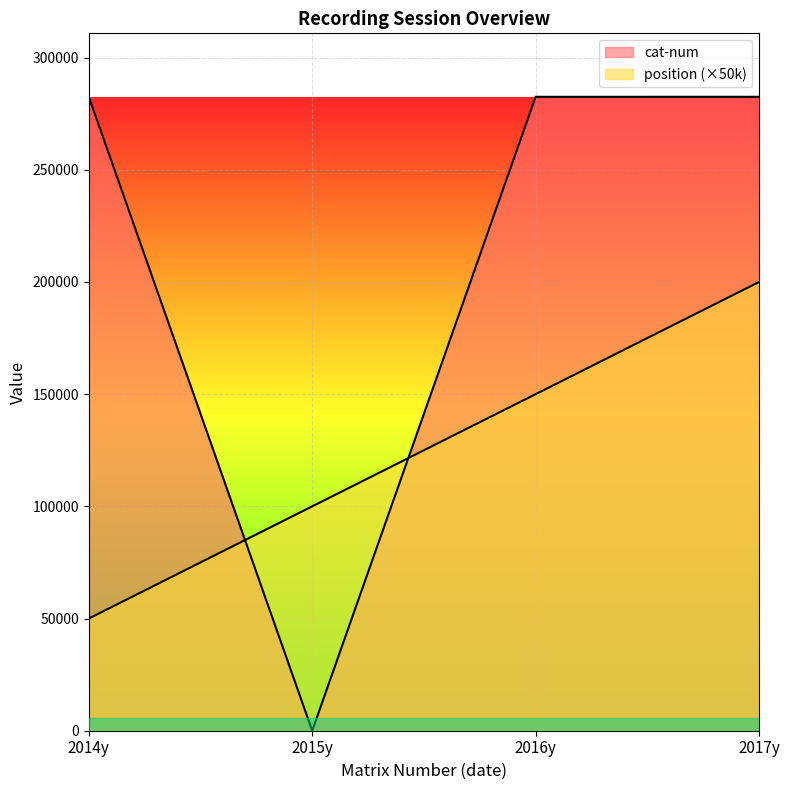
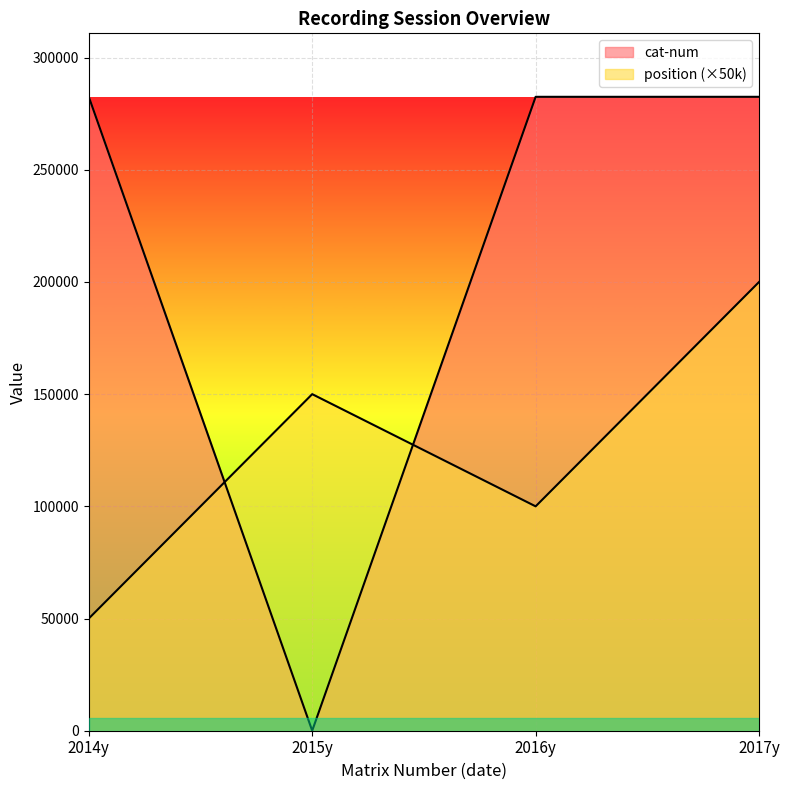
position (×50k), 2015y: 100000 -> 150000
position (×50k), 2016y: 150000 -> 100000
